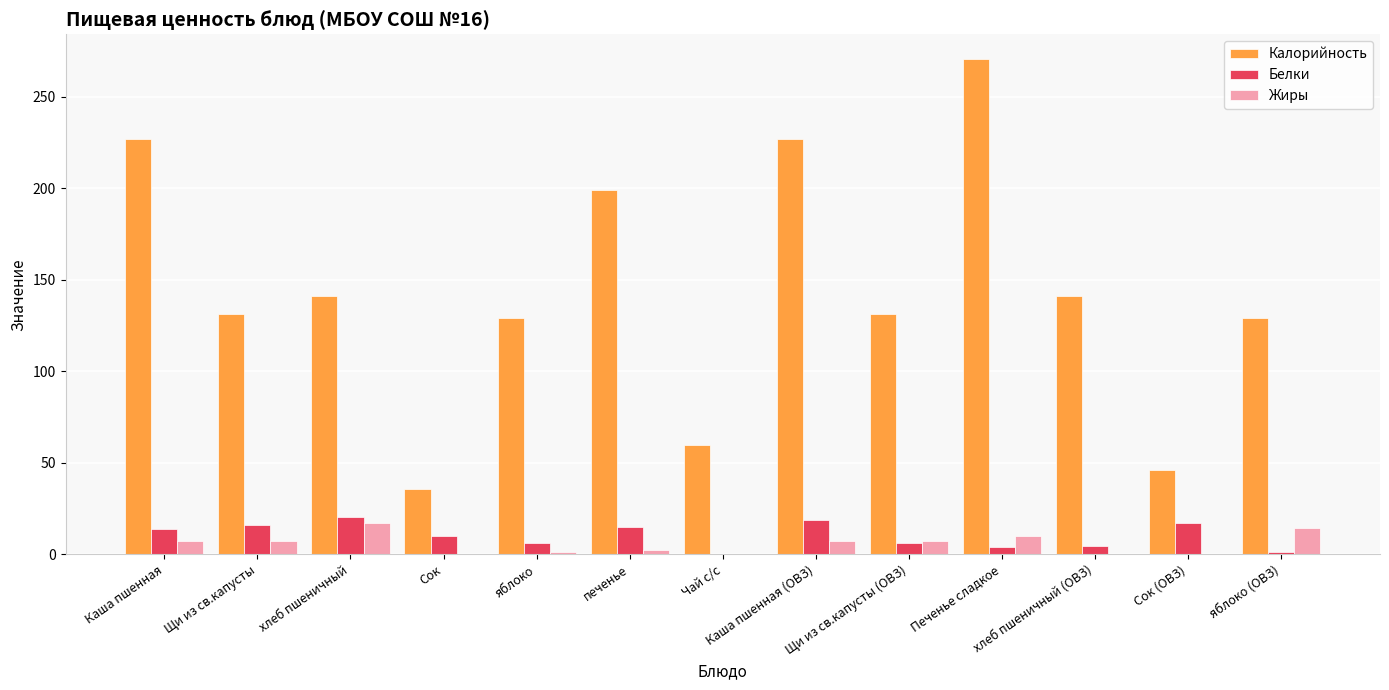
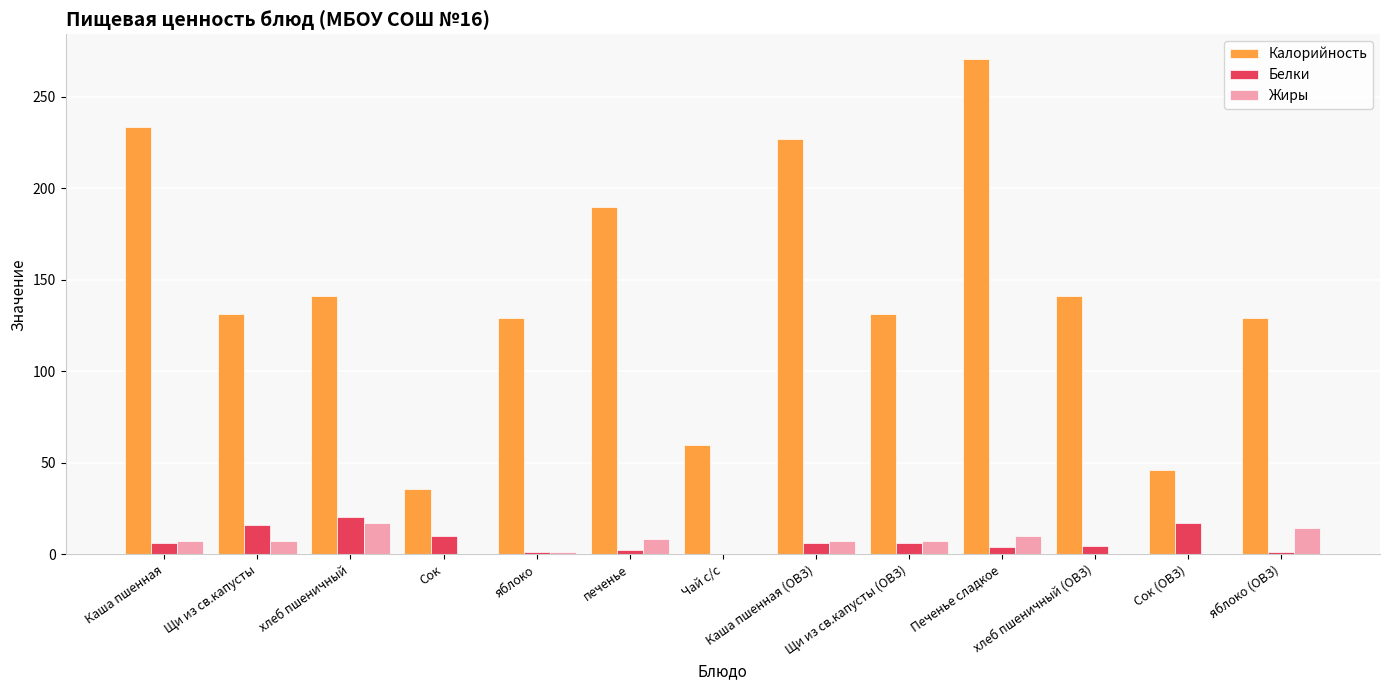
Калорийность, Каша пшенная: 227 -> 233
Белки, Каша пшенная: 14 -> 6
Белки, яблоко: 6 -> 1
Калорийность, печенье: 199 -> 190
Белки, печенье: 15 -> 2
Жиры, печенье: 3 -> 9
Белки, Каша пшенная (ОВЗ): 19 -> 6
